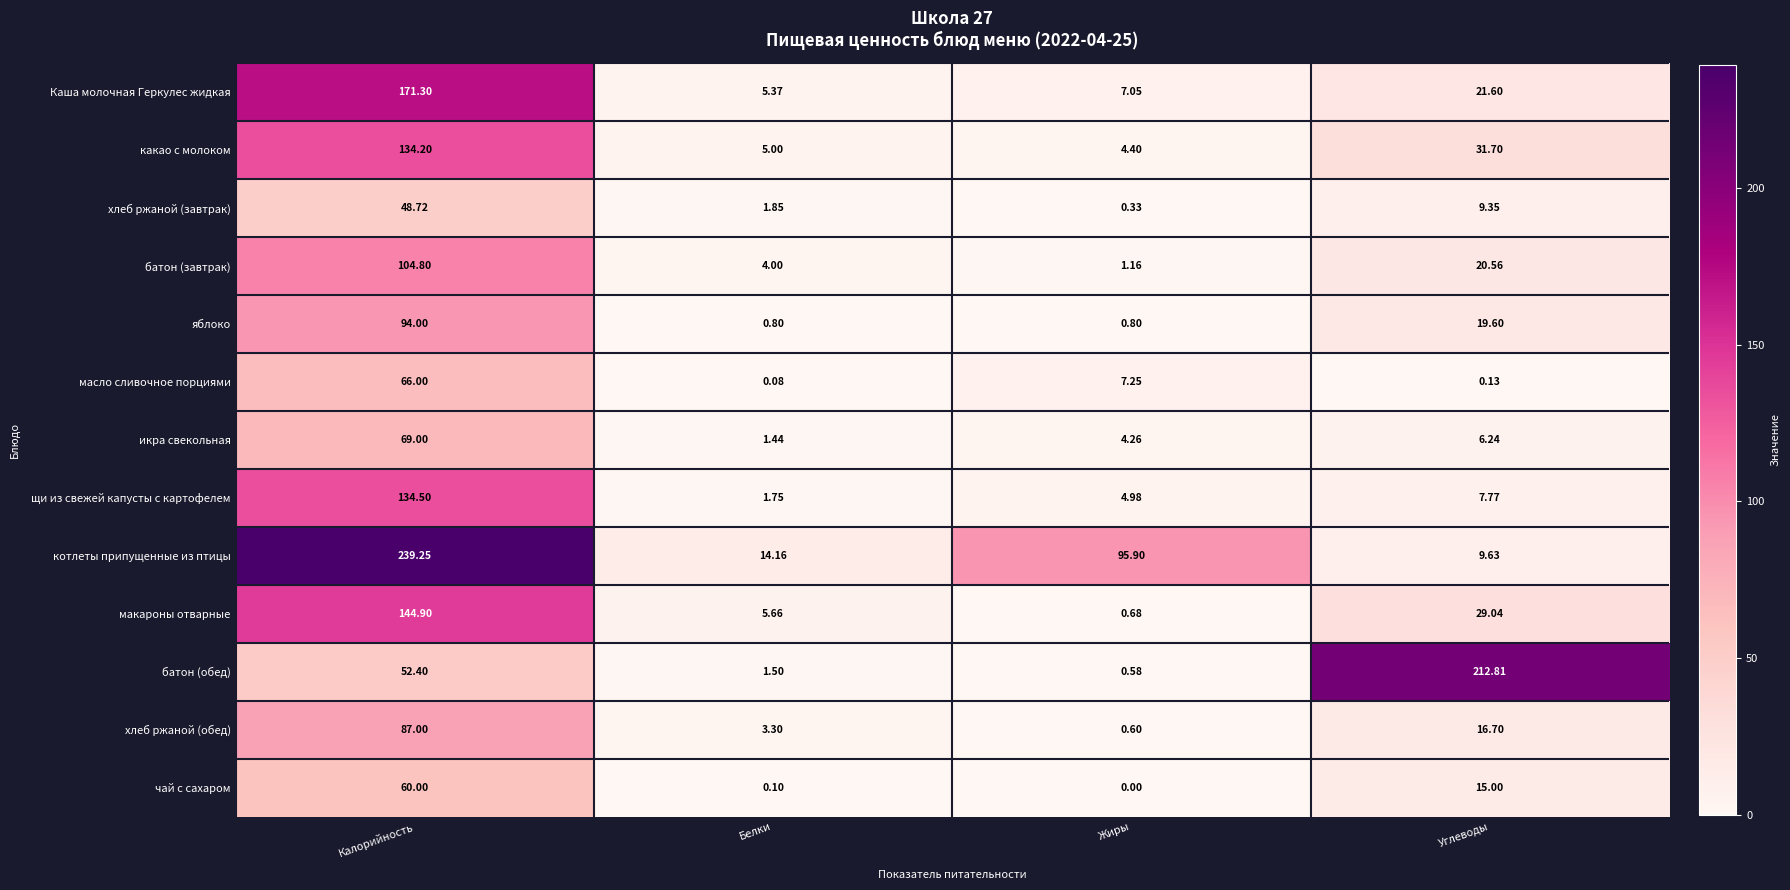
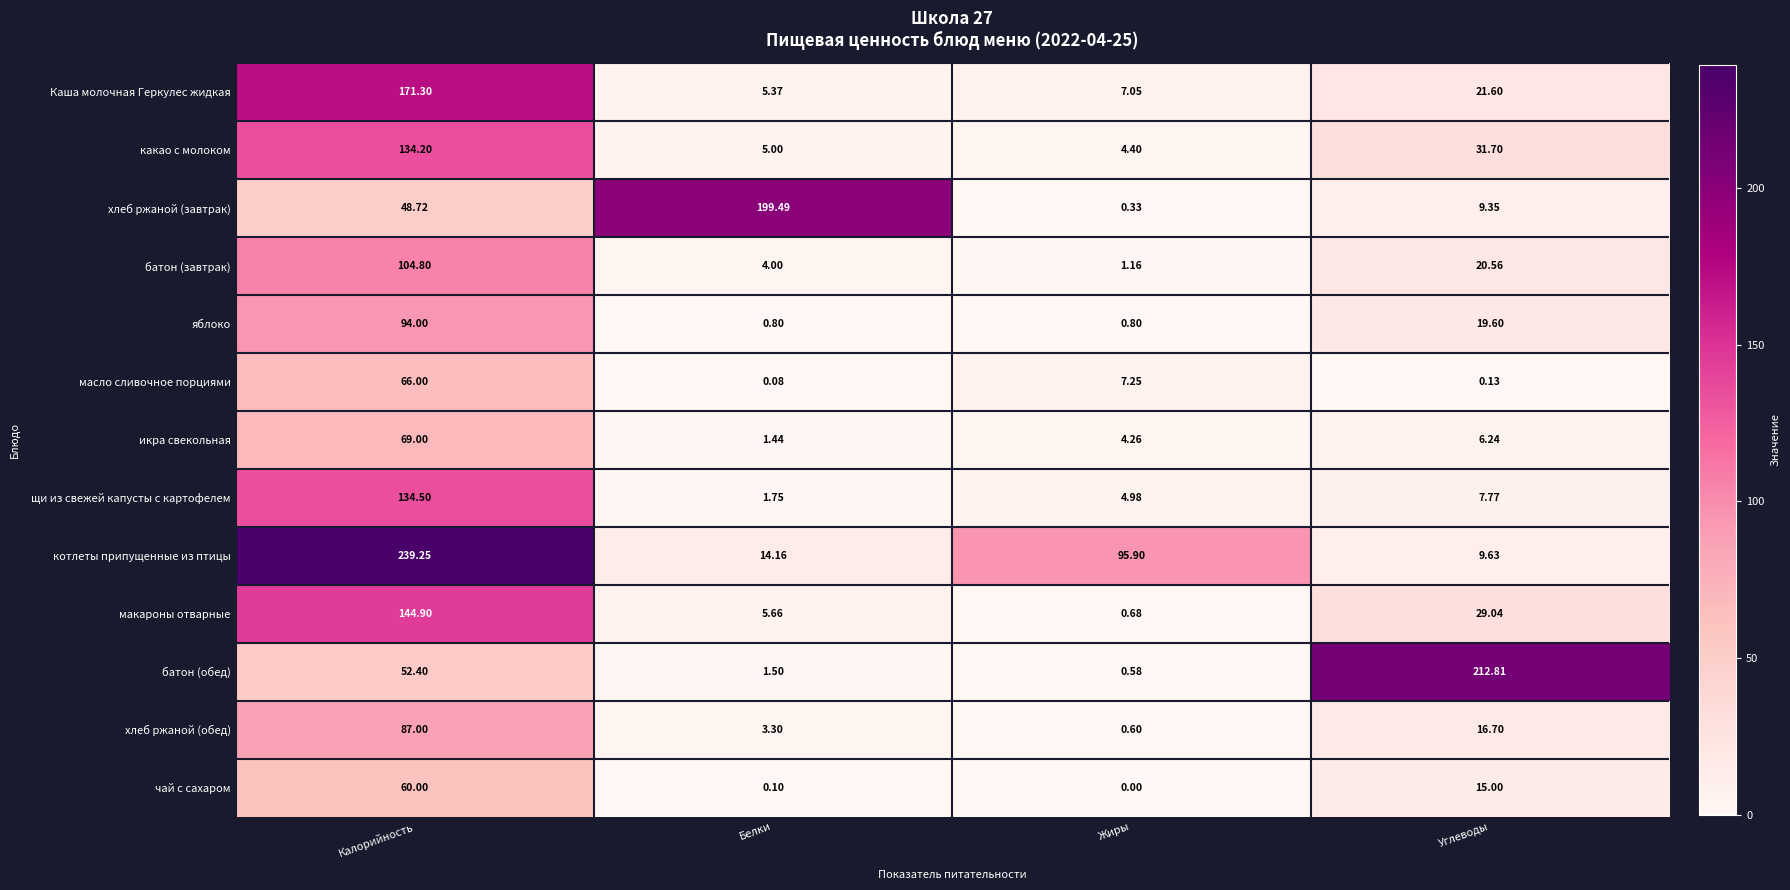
хлеб ржаной (завтрак), Белки: 1.85 -> 199.49
